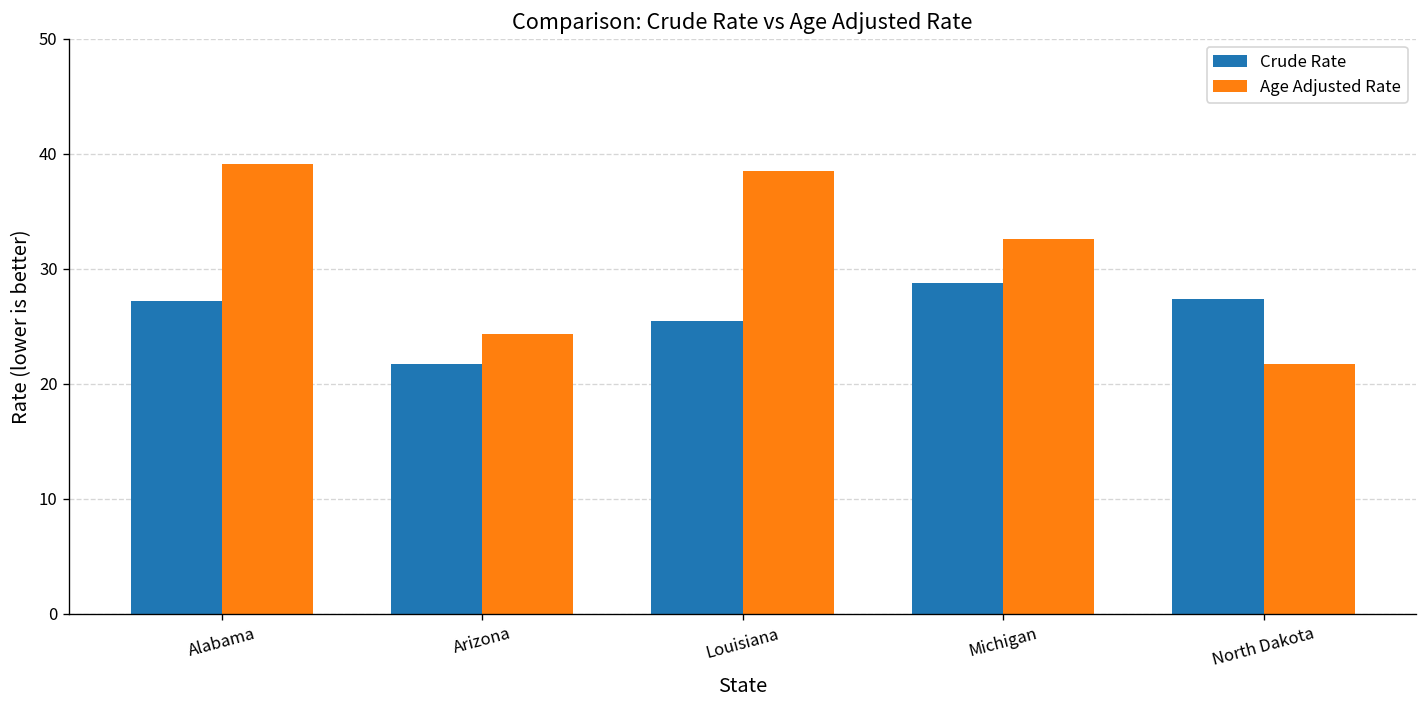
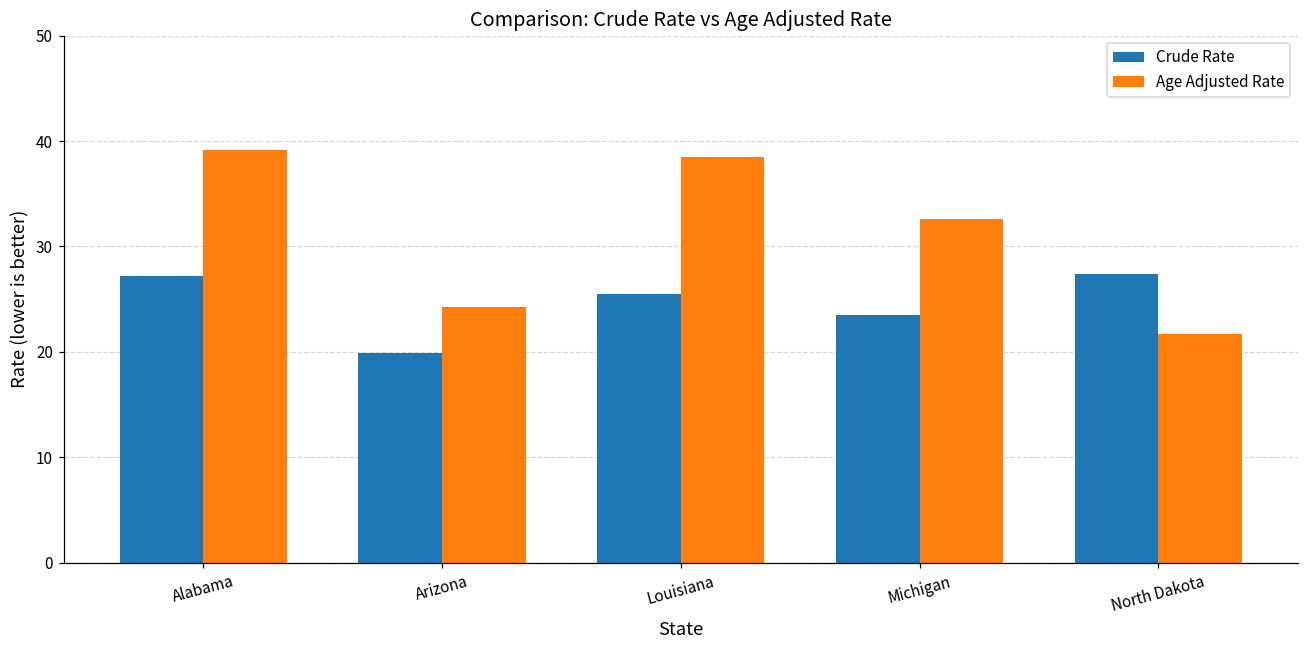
Crude Rate, Arizona: 22 -> 20
Crude Rate, Michigan: 29 -> 24
